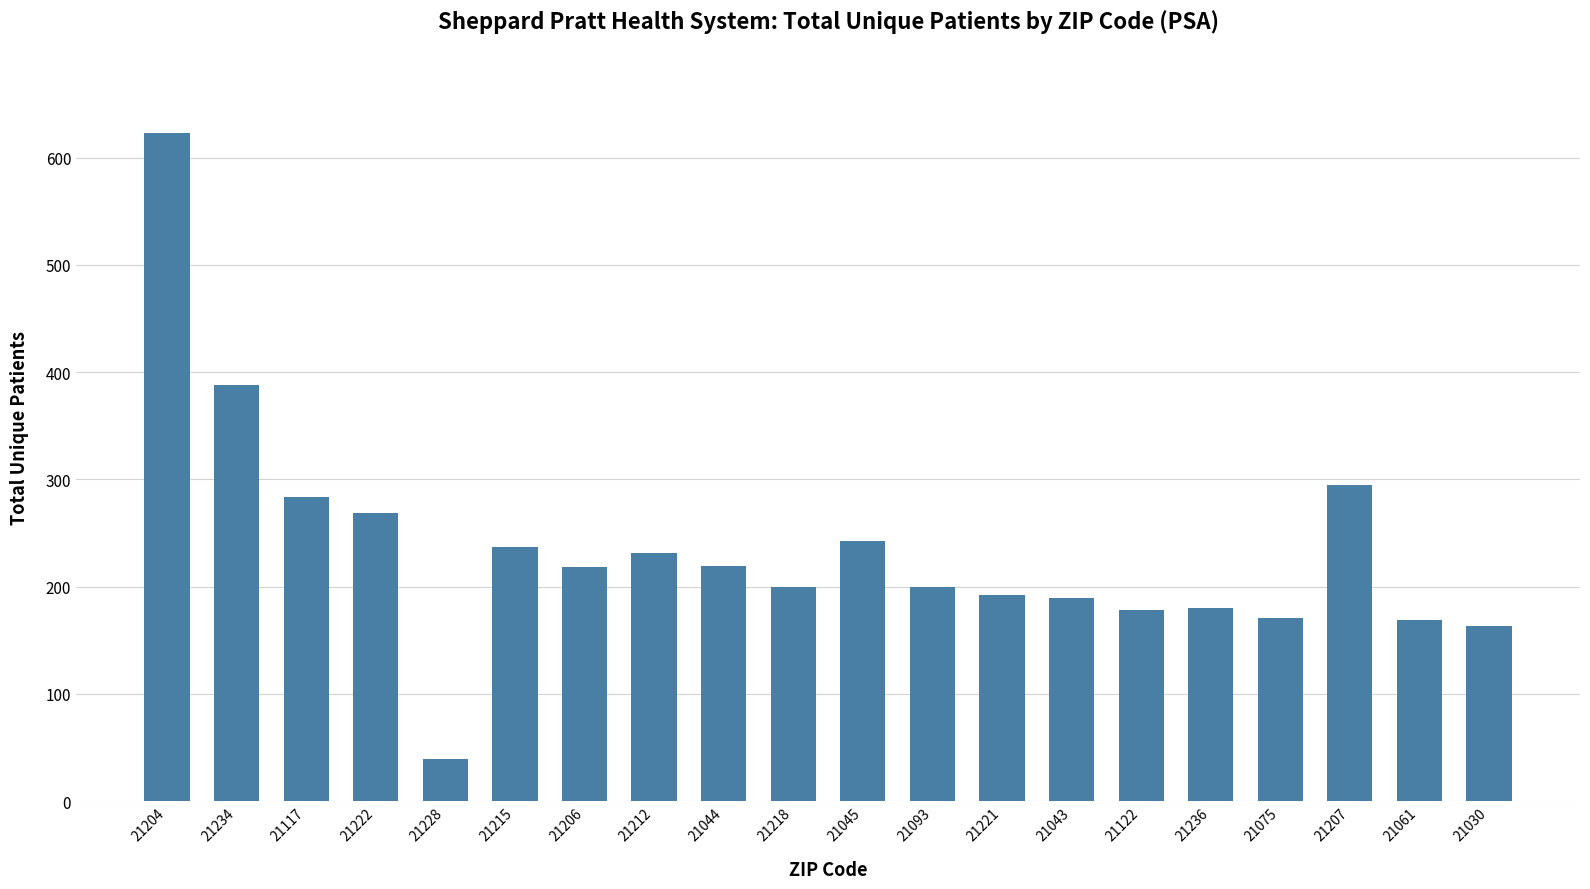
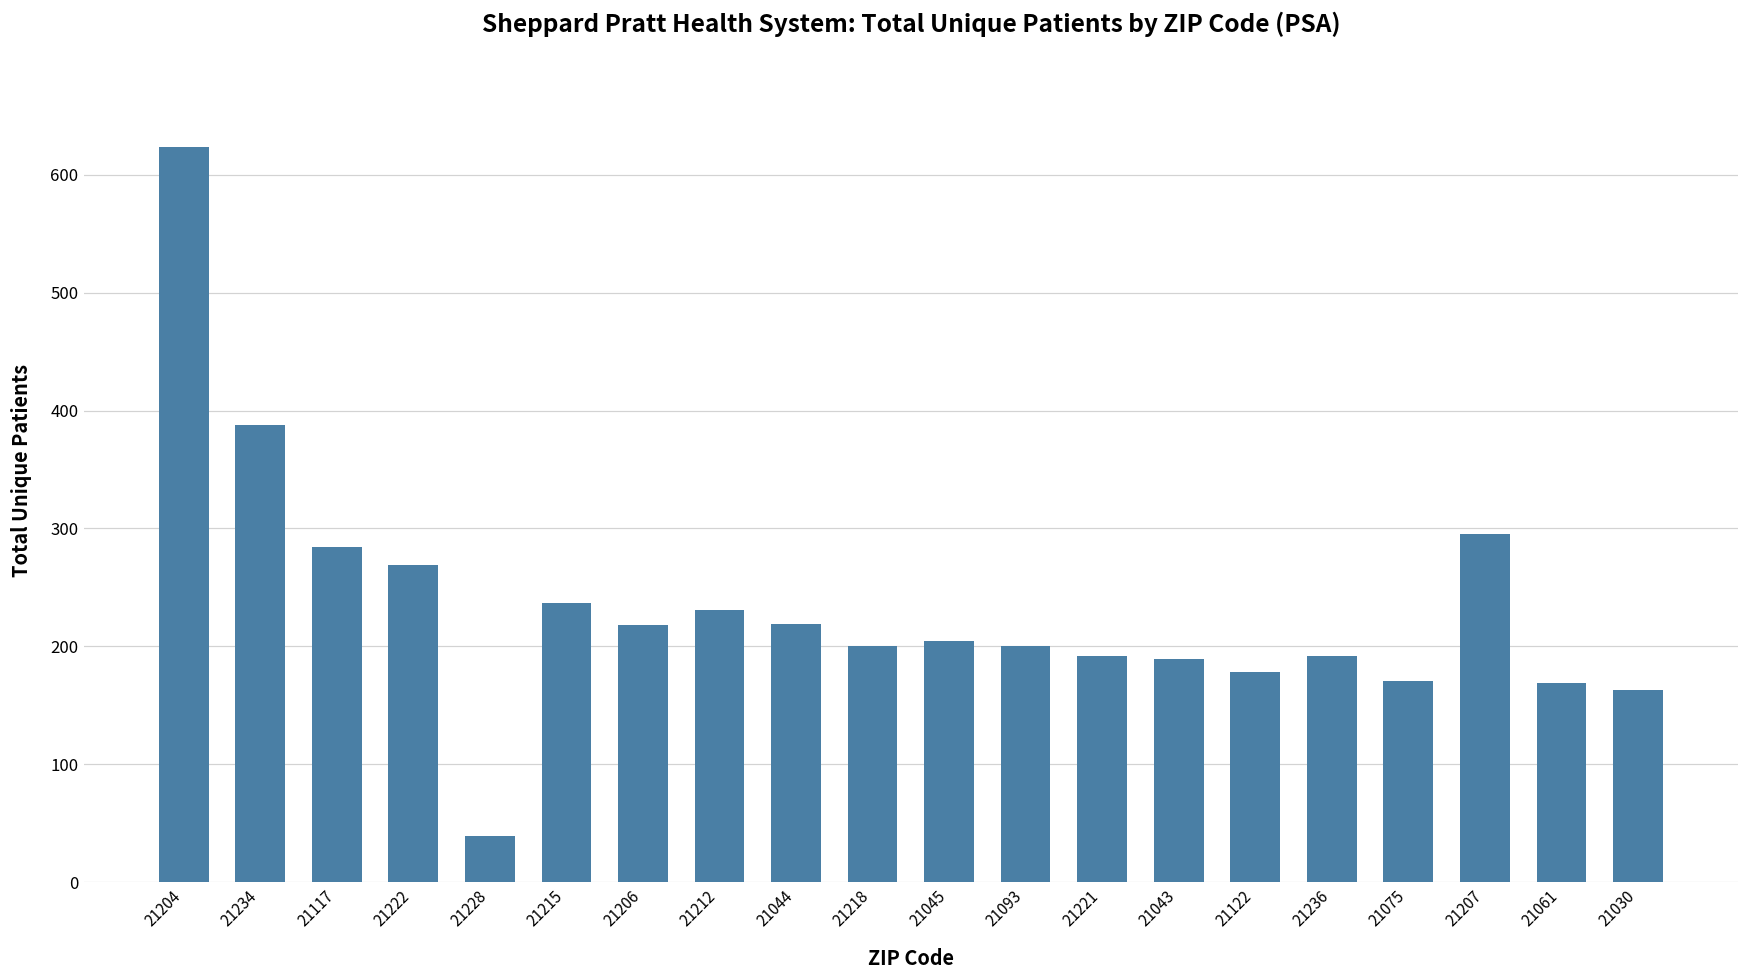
21045: 243 -> 205
21236: 180 -> 192
